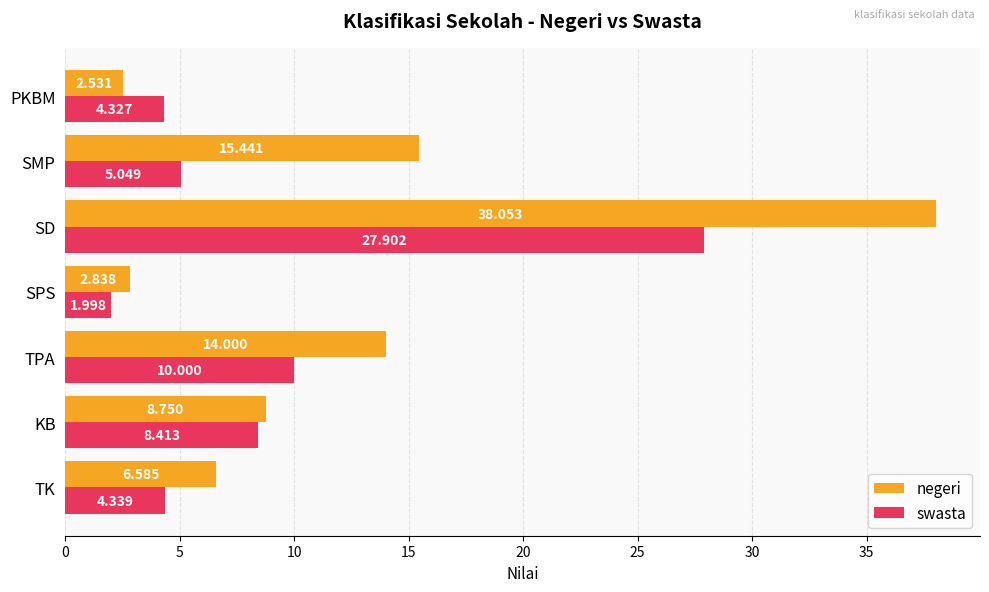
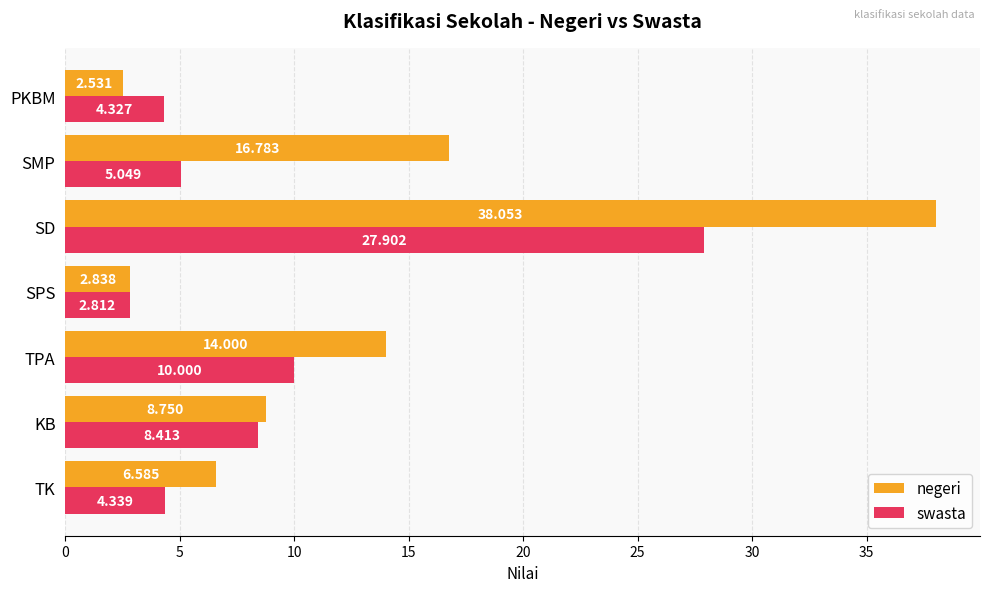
negeri, SMP: 15.441 -> 16.783
swasta, SPS: 1.998 -> 2.812
